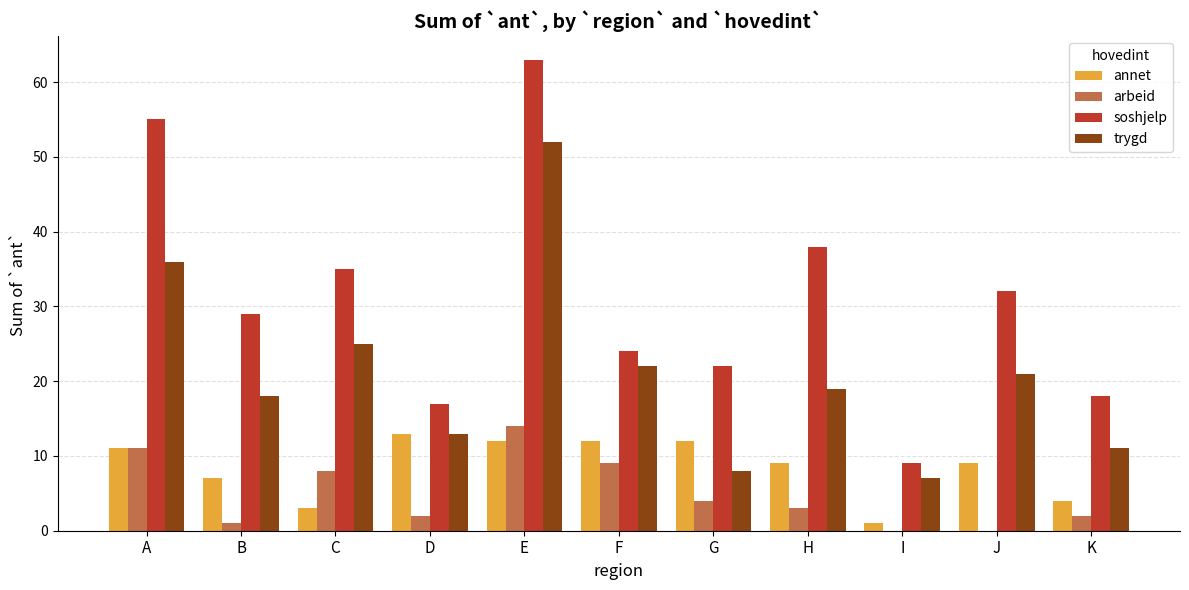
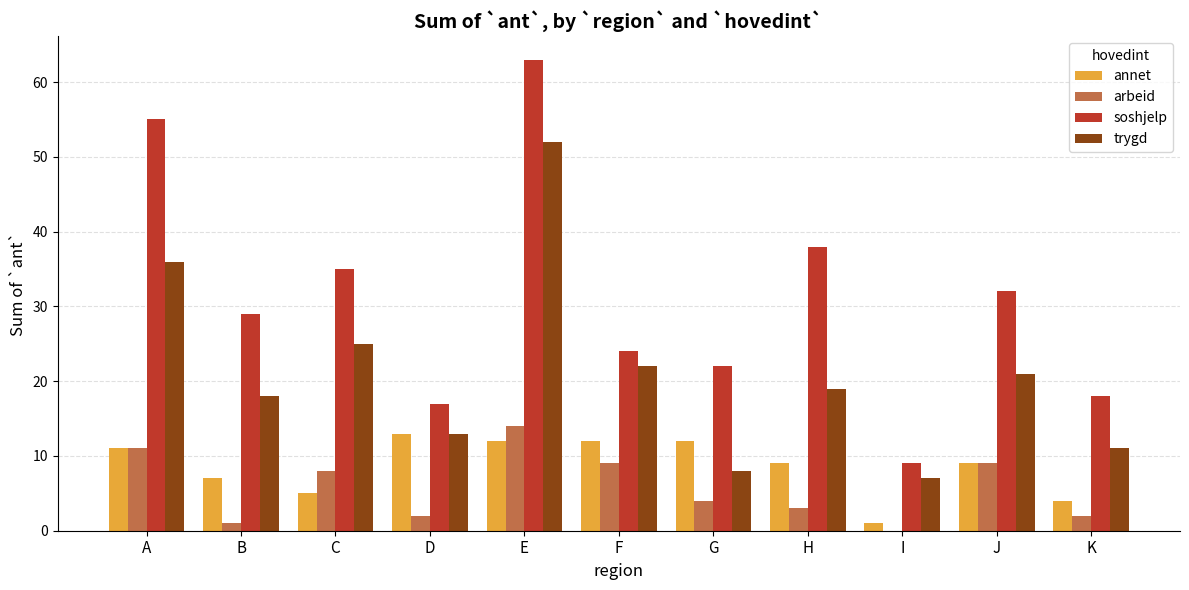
annet, C: 3 -> 5
arbeid, J: 0 -> 9
